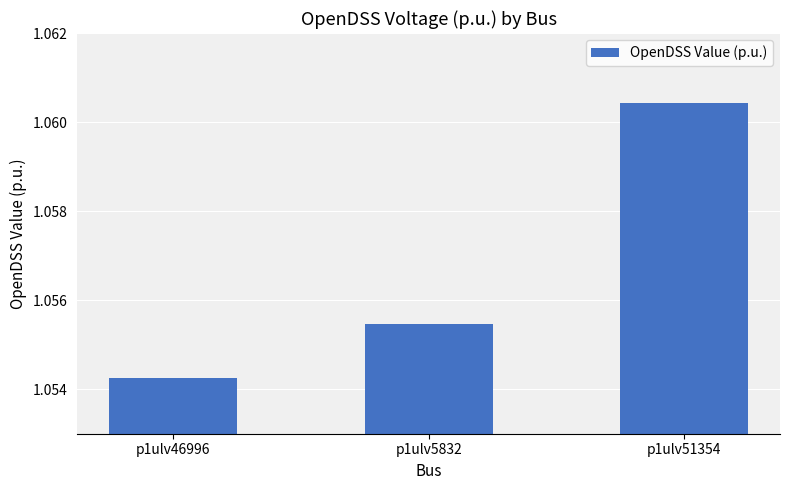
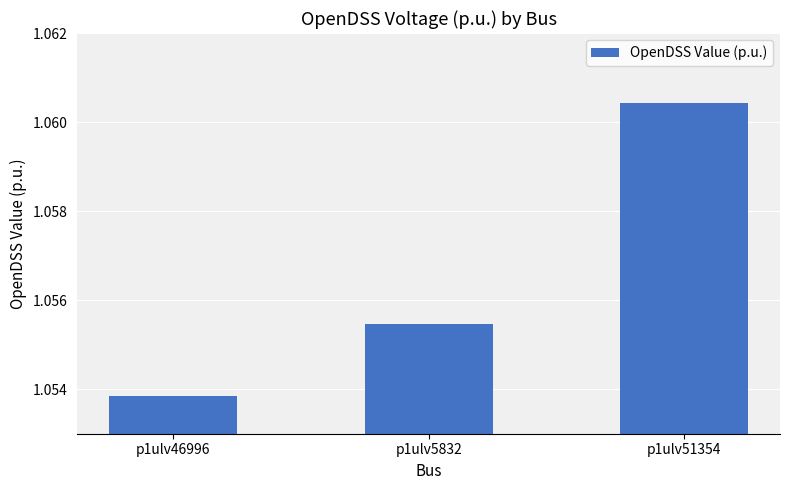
p1ulv46996: 1.0543 -> 1.0539
